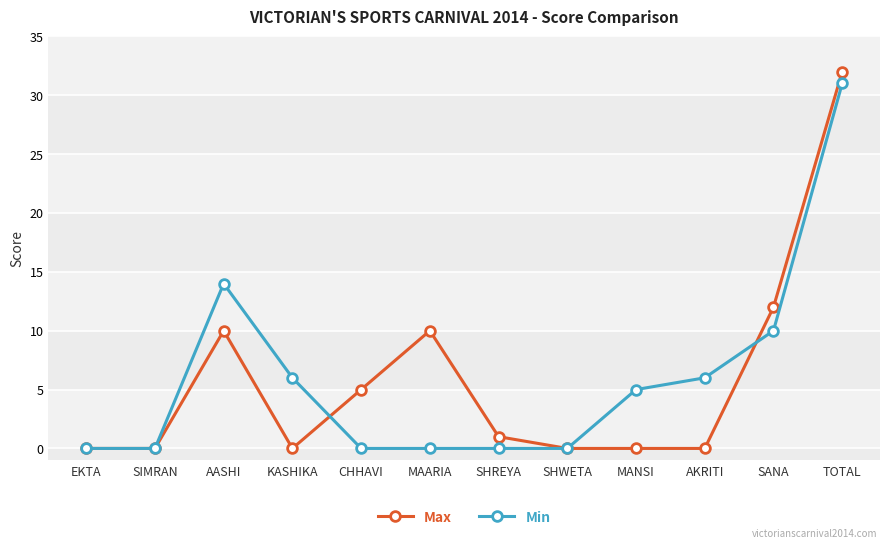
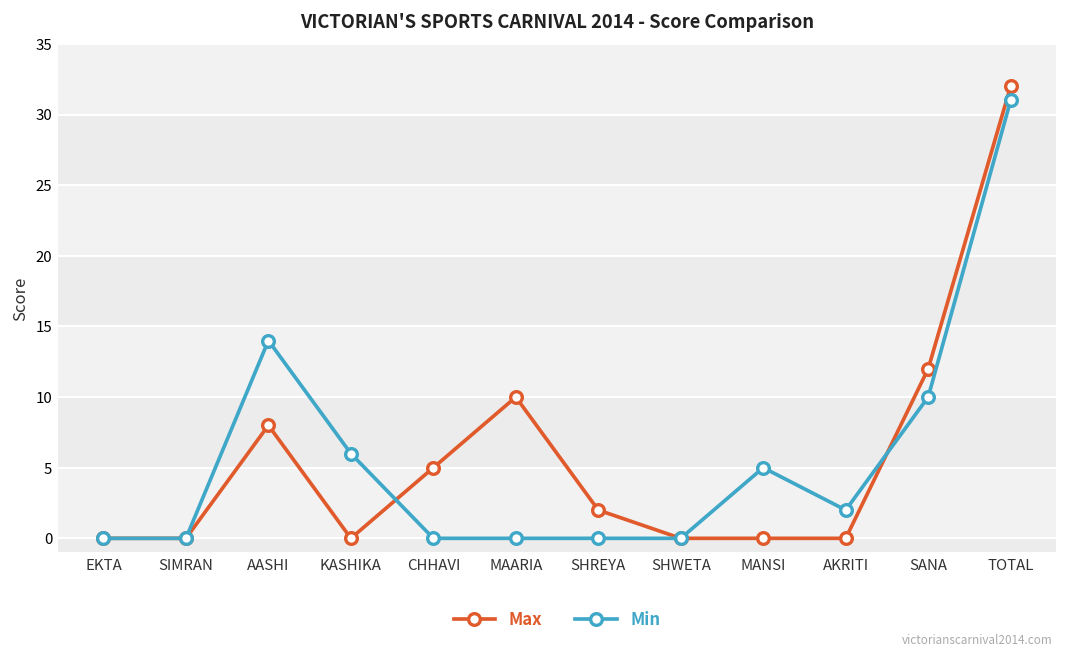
Max, AASHI: 10 -> 8
Max, SHREYA: 1 -> 2
Min, AKRITI: 6 -> 2
